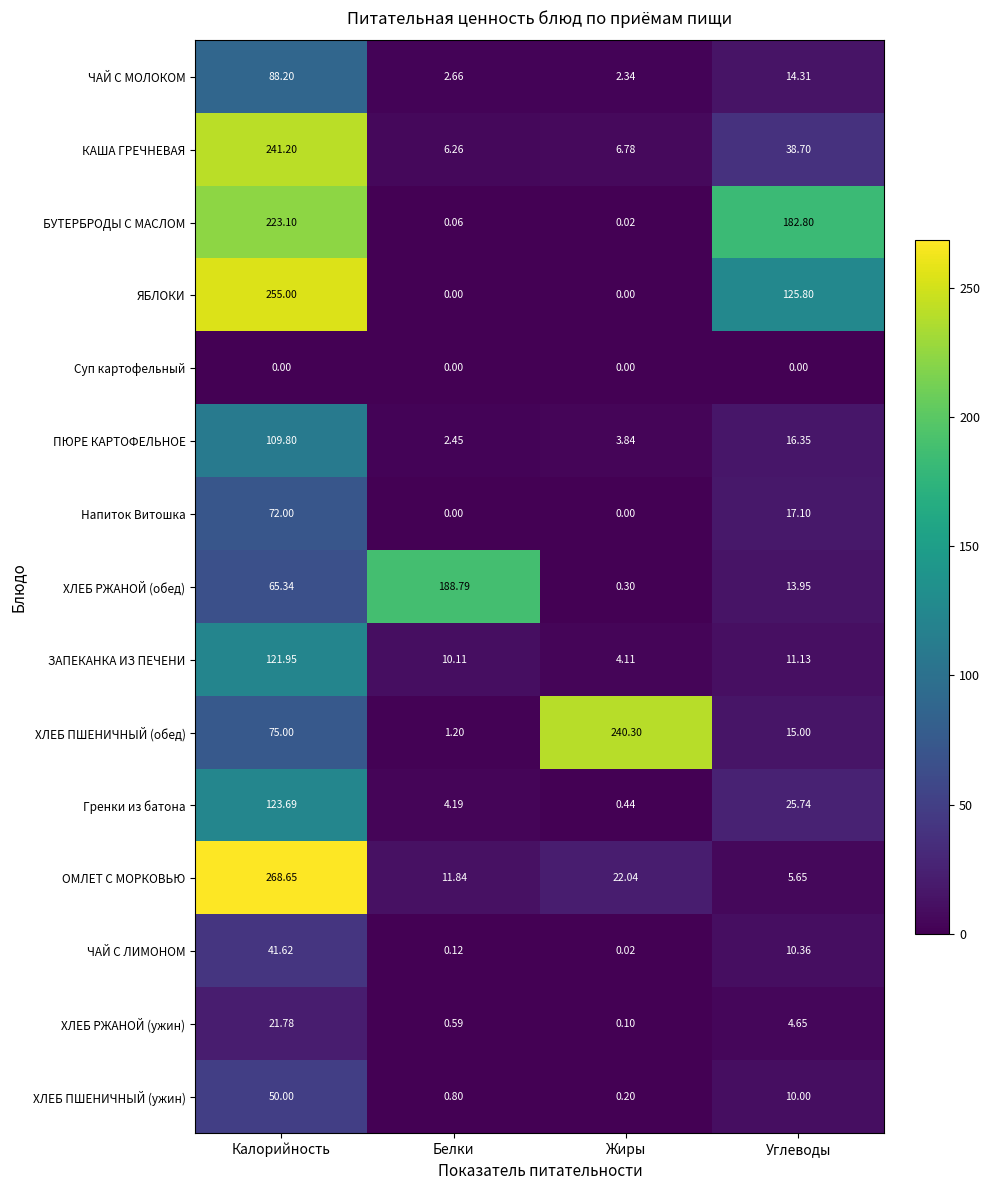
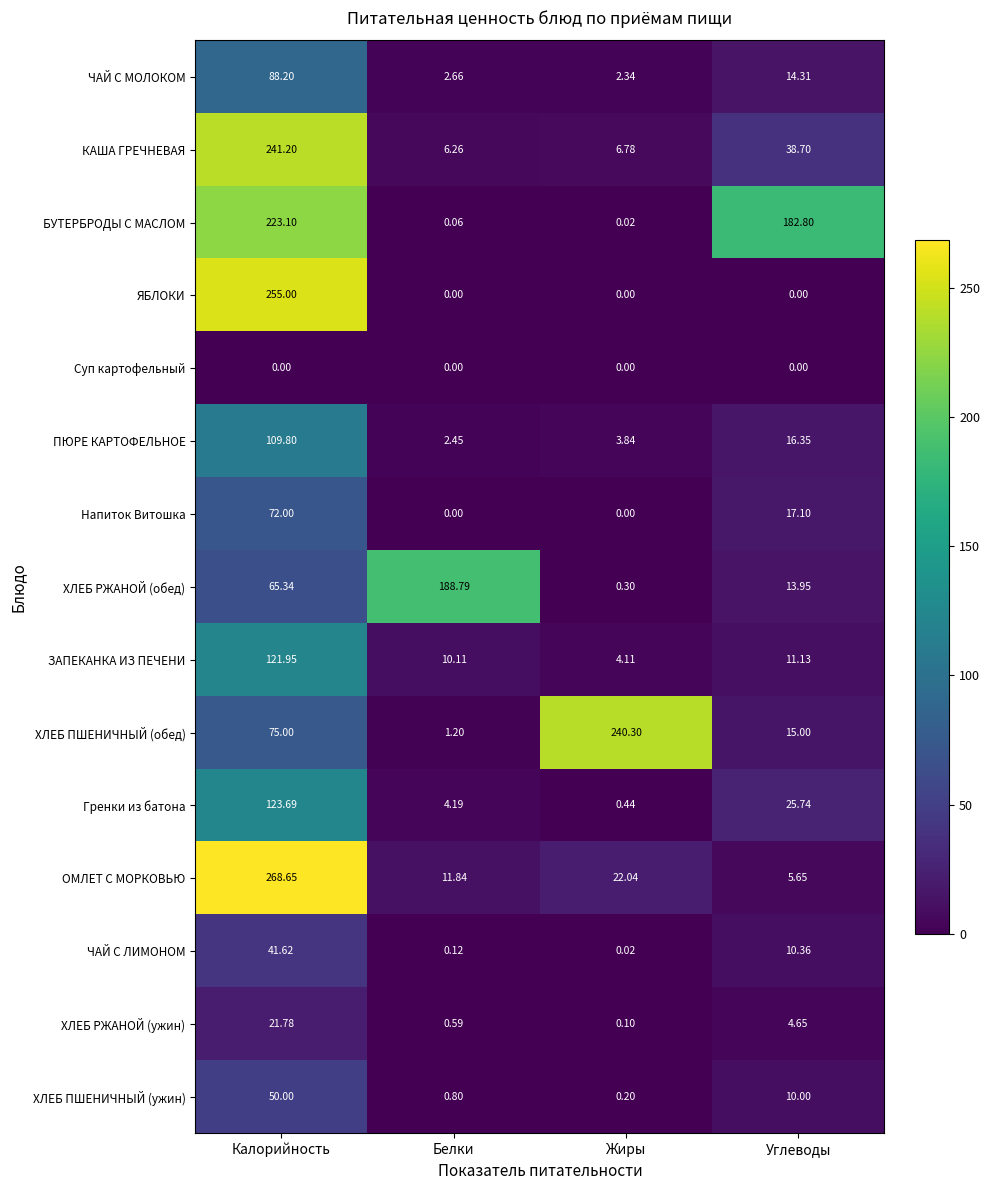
ЯБЛОКИ, Углеводы: 125.80 -> 0.00
